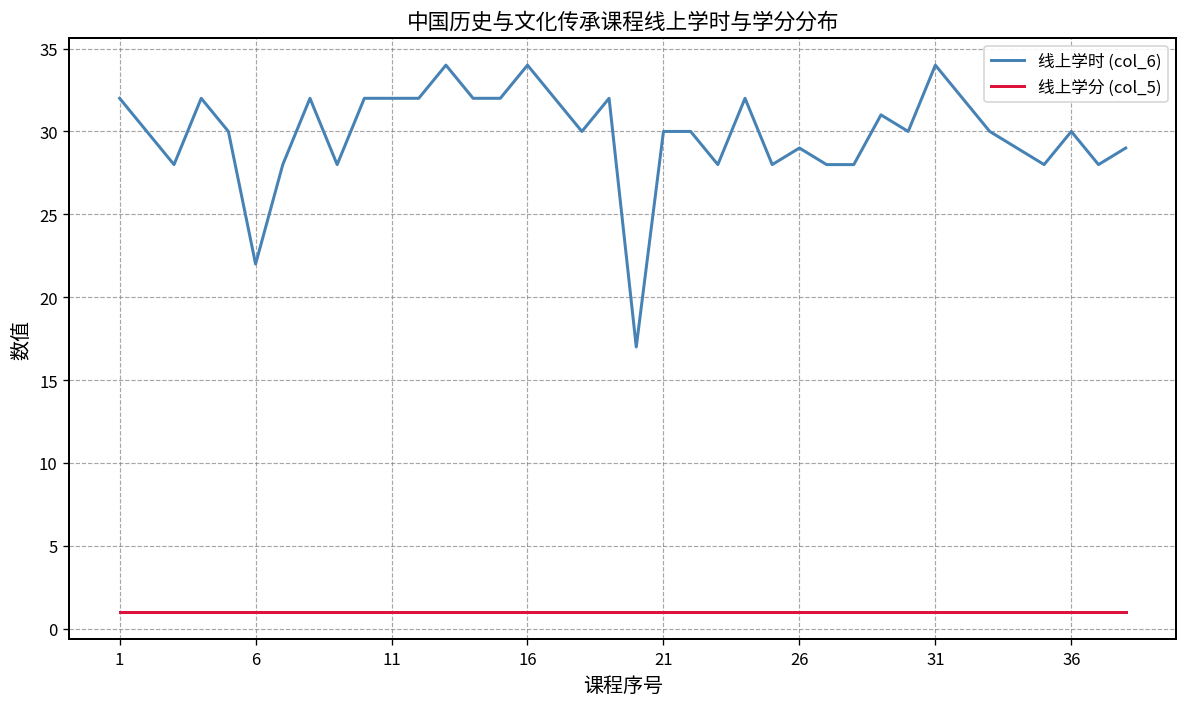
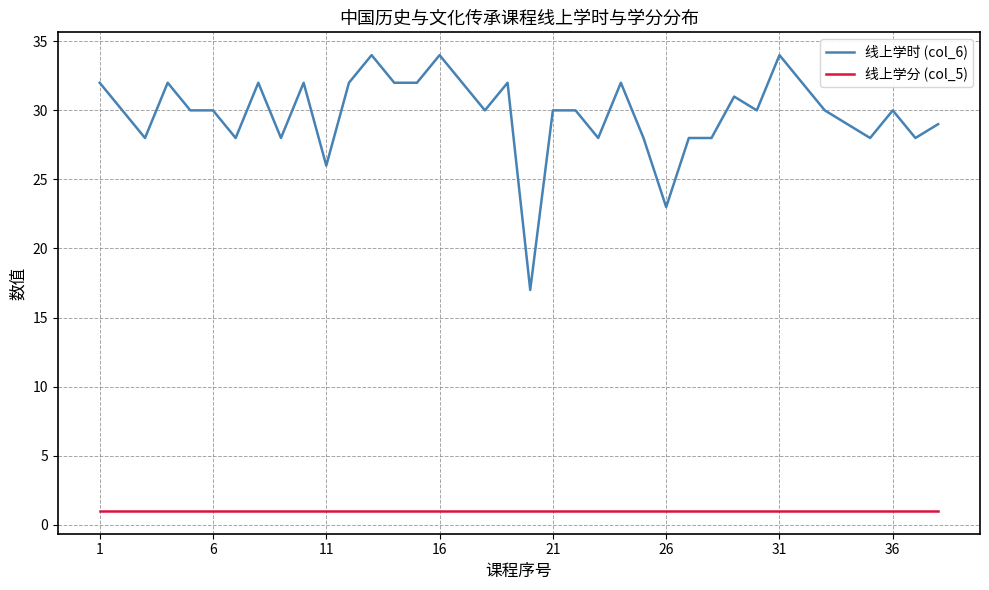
线上学时 (col_6), 6: 22 -> 30
线上学时 (col_6), 11: 32 -> 26
线上学时 (col_6), 26: 29 -> 23
